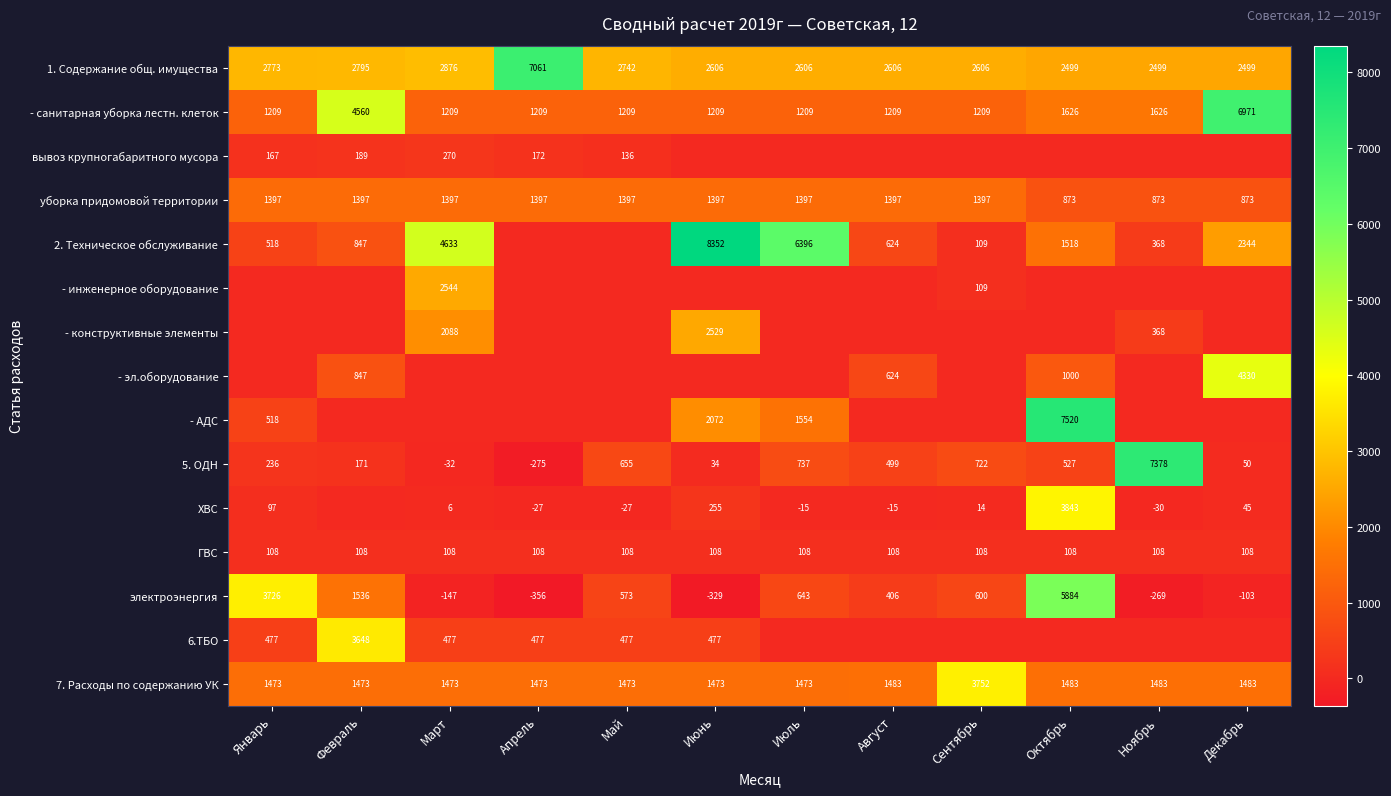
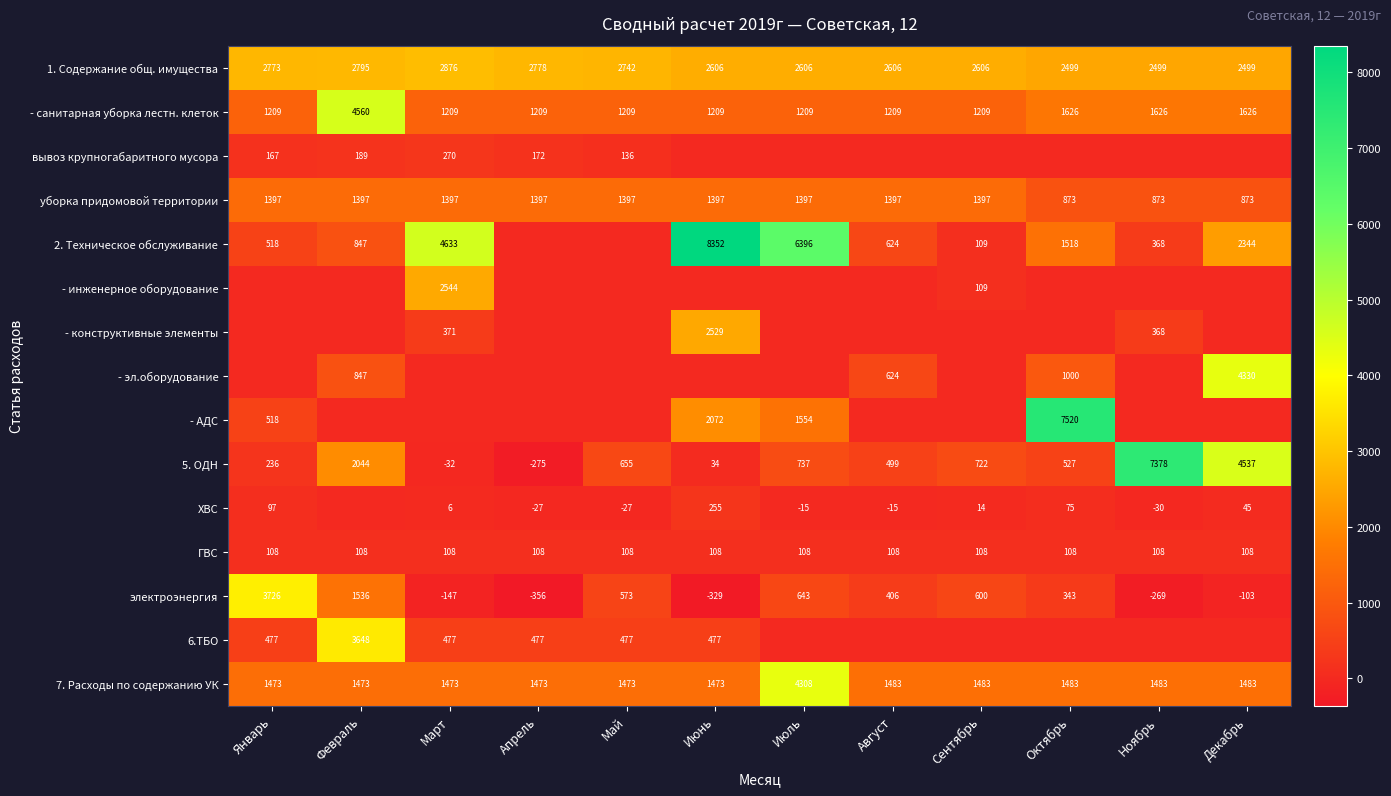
1. Содержание общ. имущества, Апрель: 7061 -> 2778
- санитарная уборка лестн. клеток, Декабрь: 6971 -> 1626
- конструктивные элементы, Март: 2088 -> 371
5. ОДН, Февраль: 171 -> 2044
5. ОДН, Декабрь: 50 -> 4537
ХВС, Октябрь: 3843 -> 75
электроэнергия, Октябрь: 5884 -> 343
7. Расходы по содержанию УК, Июль: 1473 -> 4308
7. Расходы по содержанию УК, Сентябрь: 3752 -> 1483
